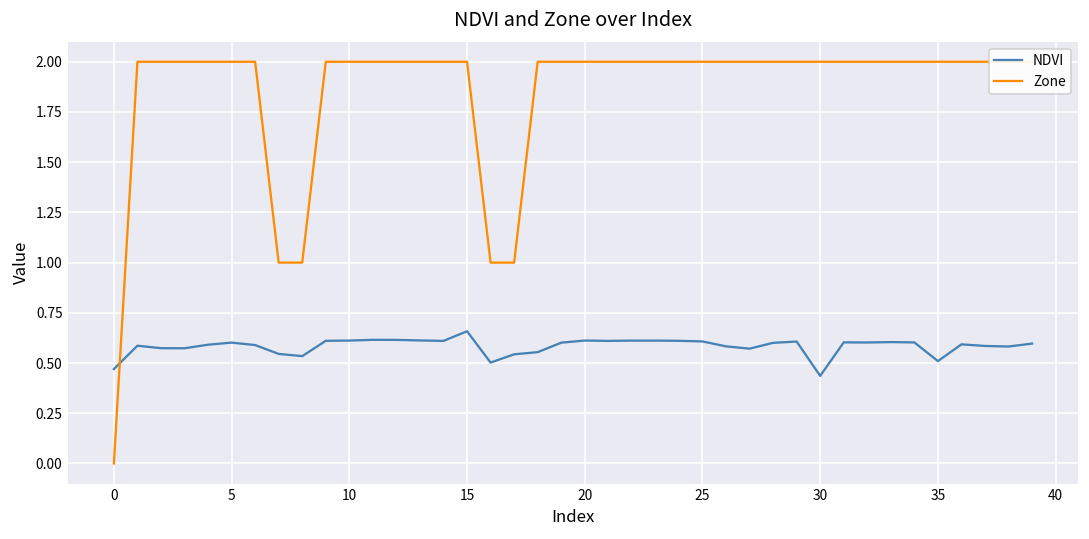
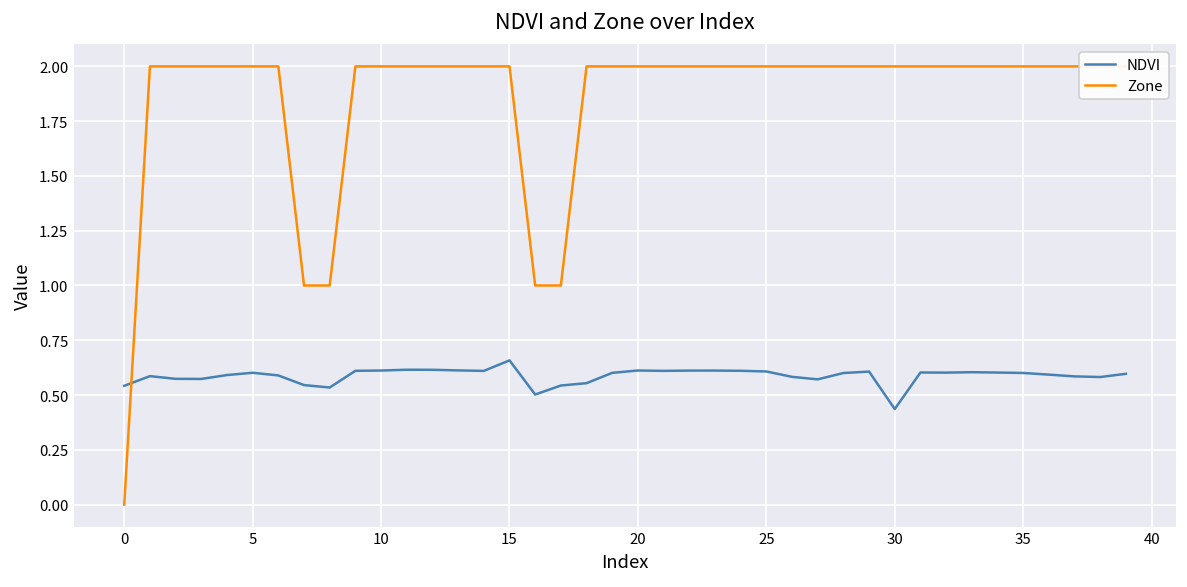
NDVI, 0: 0.47 -> 0.54
NDVI, 35: 0.51 -> 0.60
